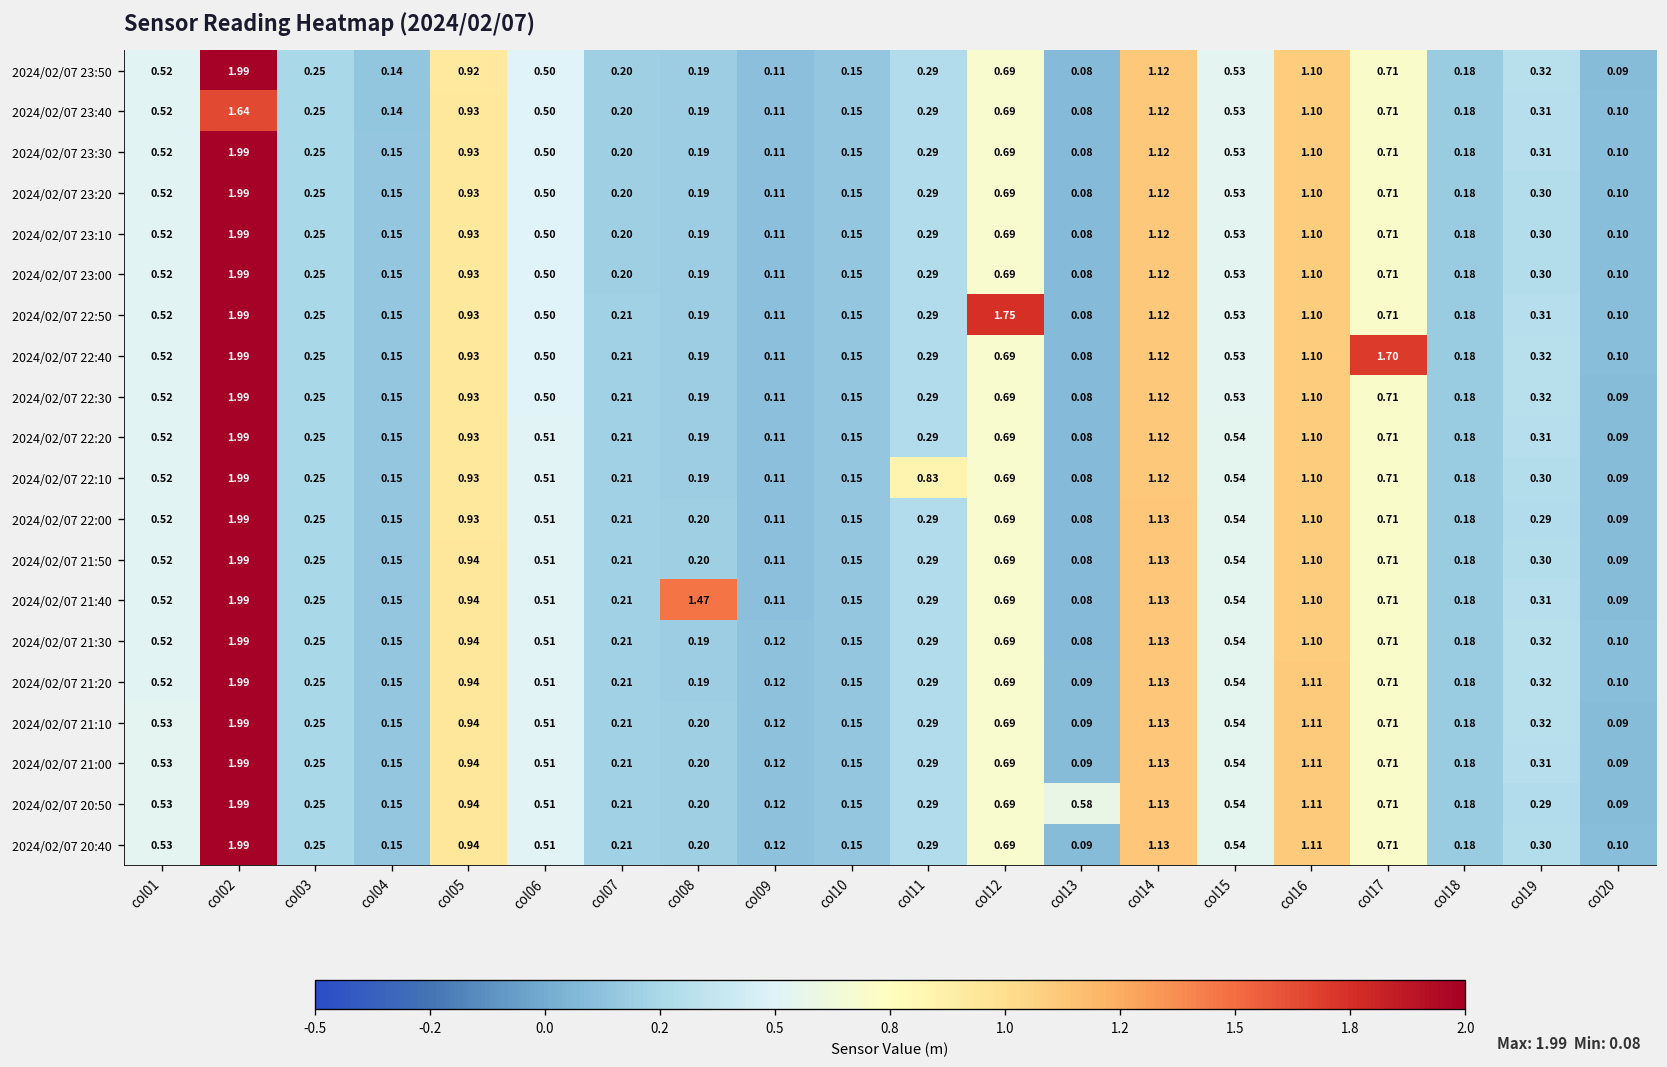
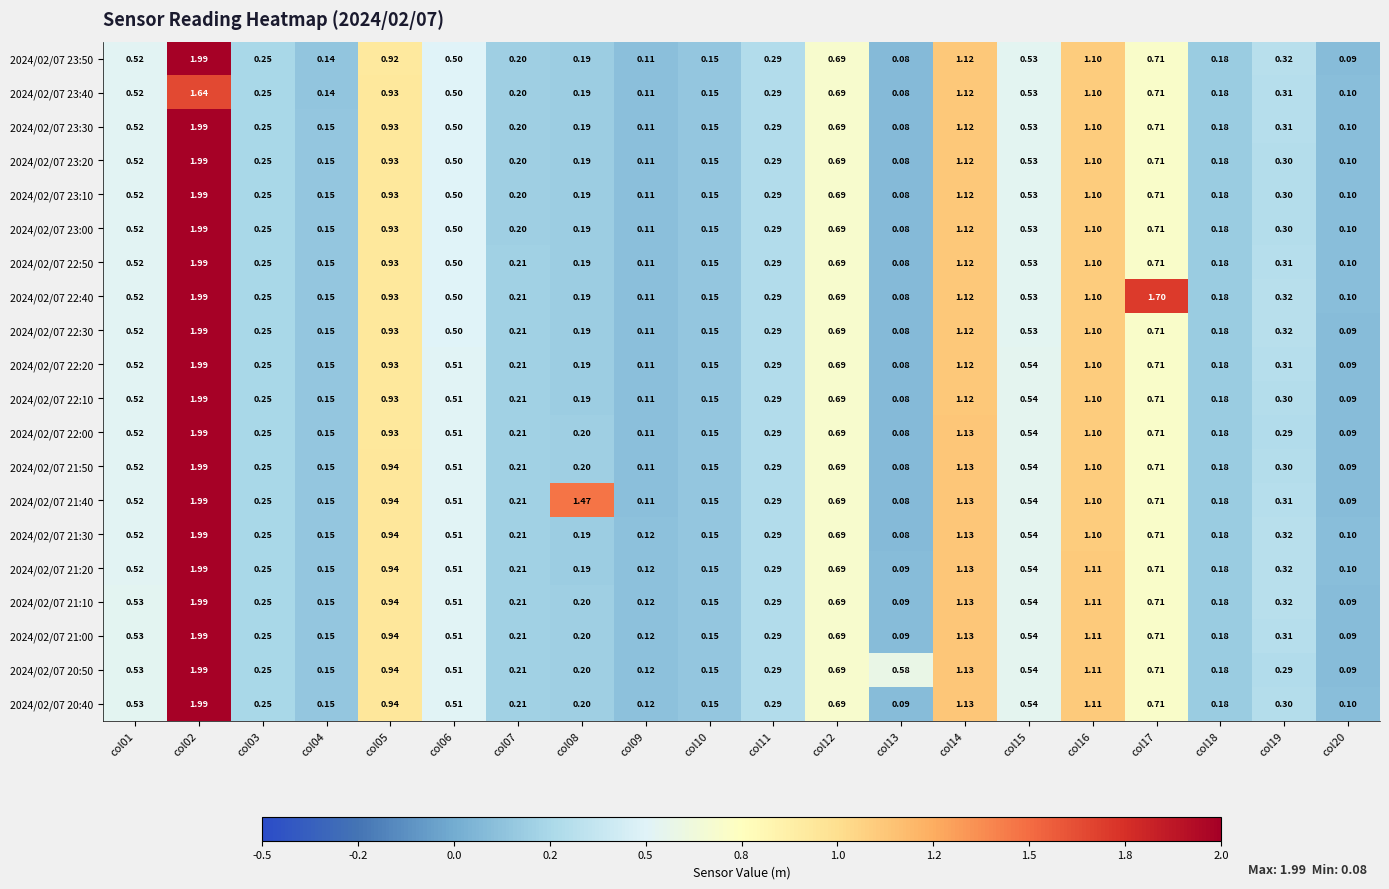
2024/02/07 22:50, col12: 1.75 -> 0.69
2024/02/07 22:10, col11: 0.83 -> 0.29
